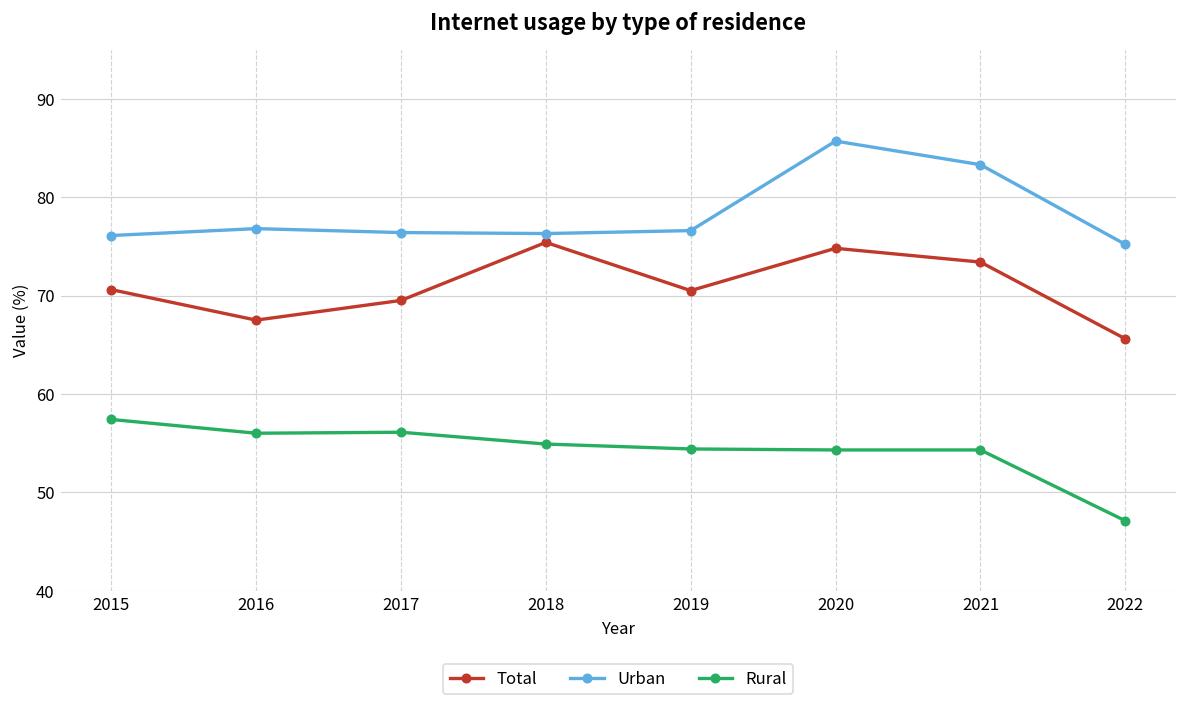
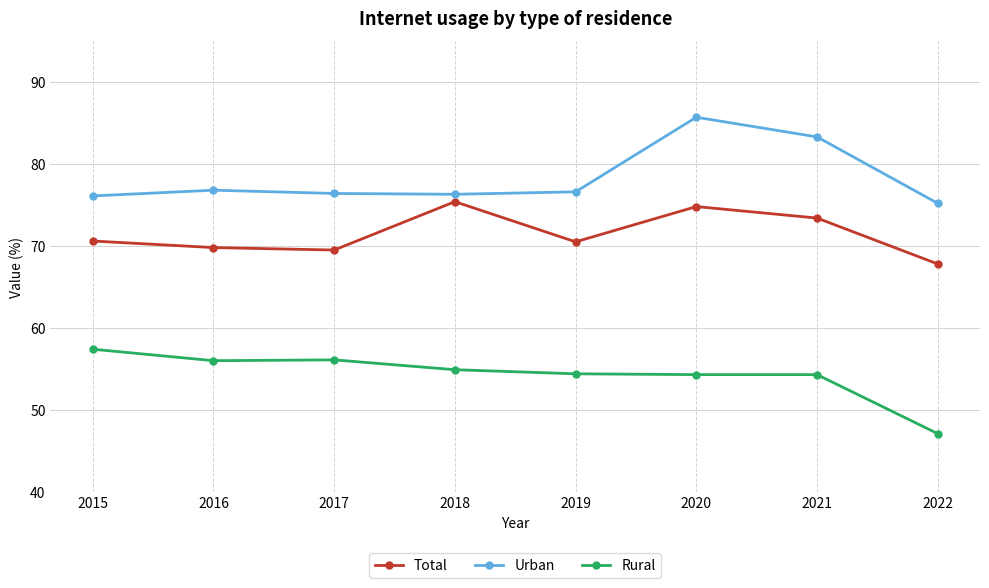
Total, 2016: 68 -> 70
Total, 2022: 66 -> 68
